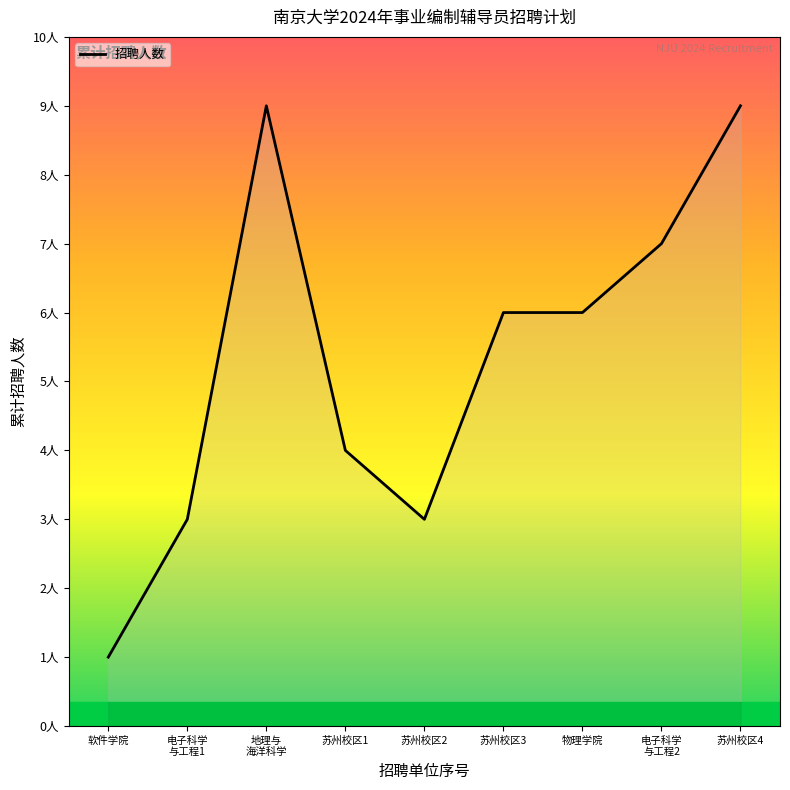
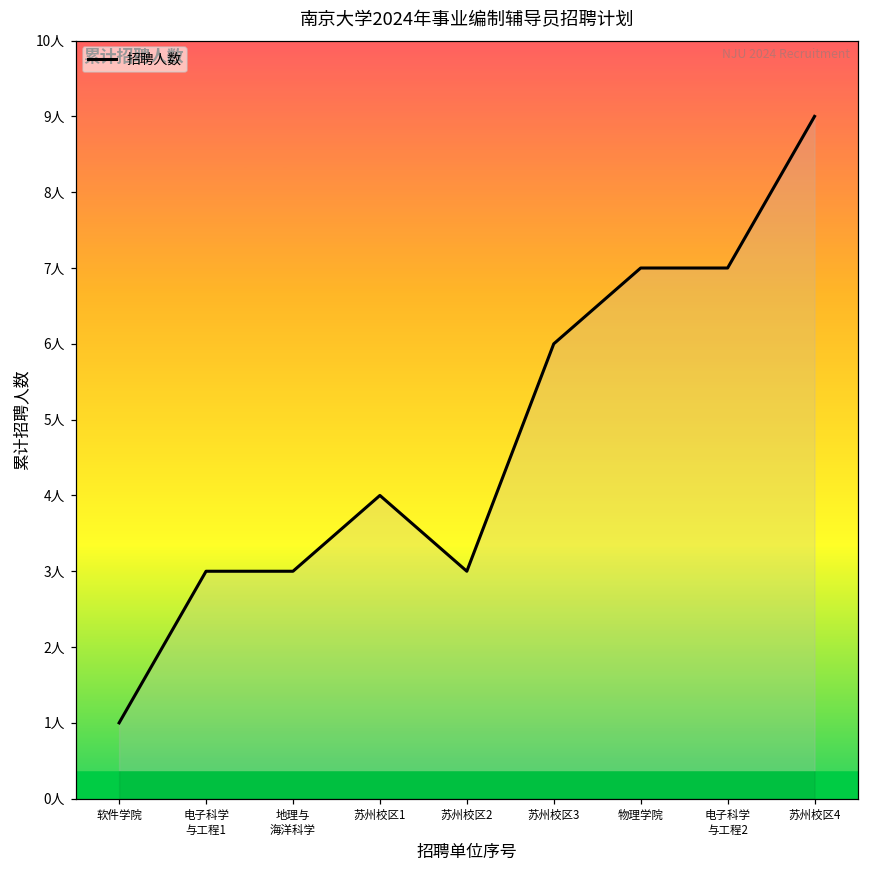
地理与 海洋科学: 9人 -> 3人
物理学院: 6人 -> 7人
